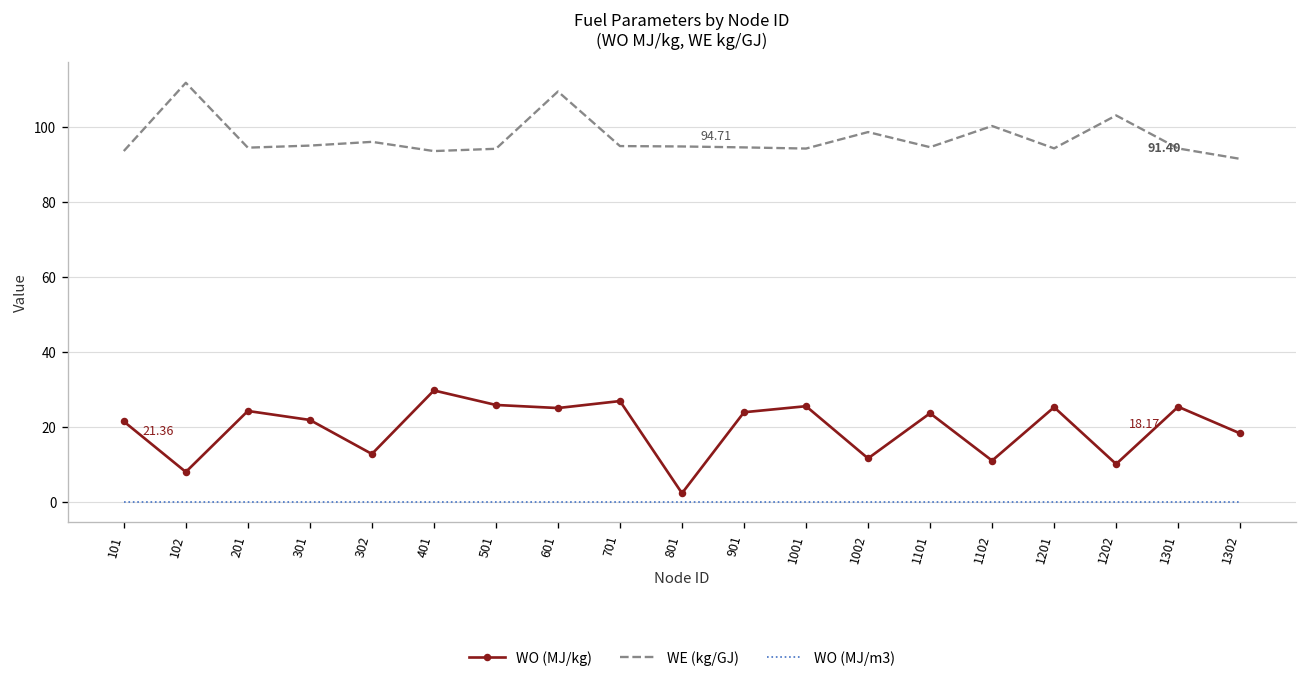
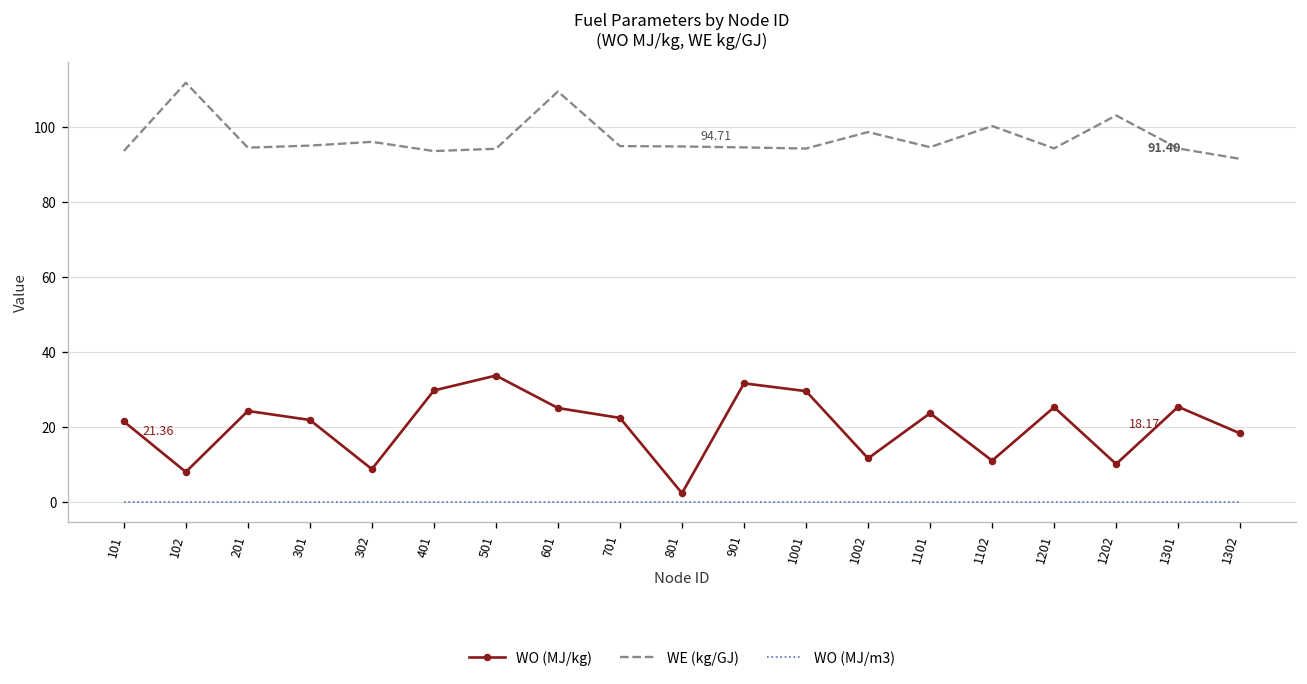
WO (MJ/kg), 302: 13 -> 9
WO (MJ/kg), 501: 26 -> 34
WO (MJ/kg), 701: 27 -> 22
WO (MJ/kg), 901: 24 -> 32
WO (MJ/kg), 1001: 25 -> 29
